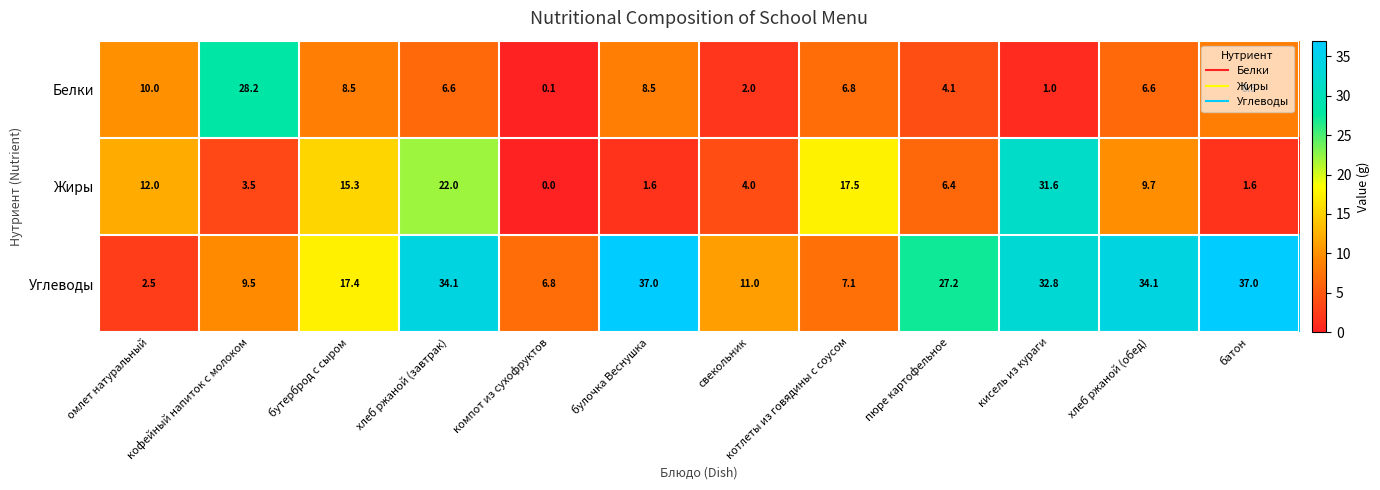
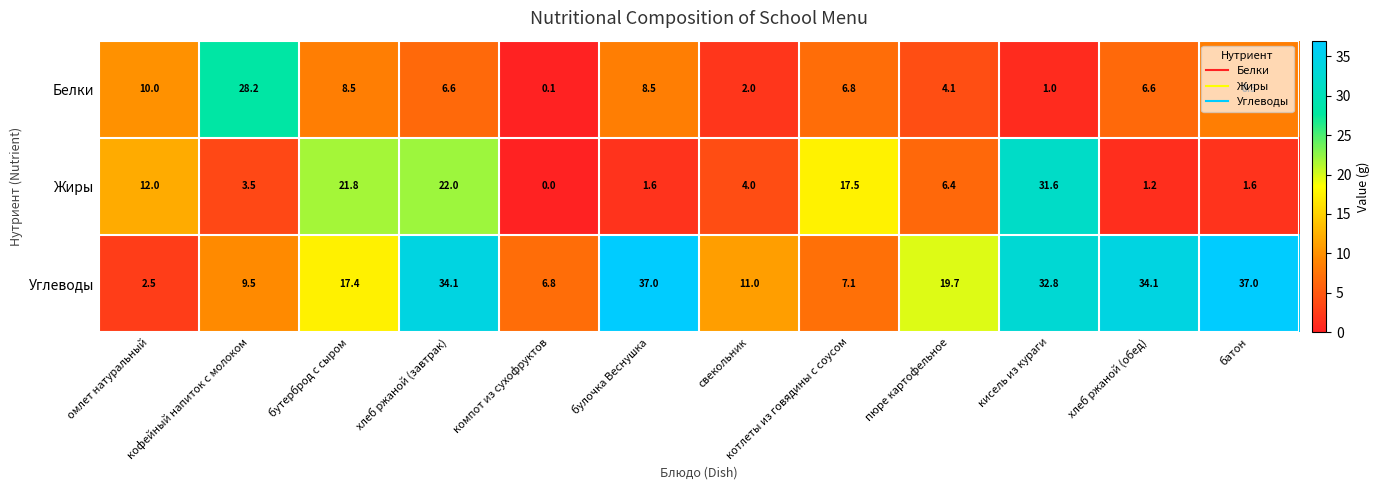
Жиры, бутерброд с сыром: 15.3 -> 21.8
Жиры, хлеб ржаной (обед): 9.7 -> 1.2
Углеводы, пюре картофельное: 27.2 -> 19.7
